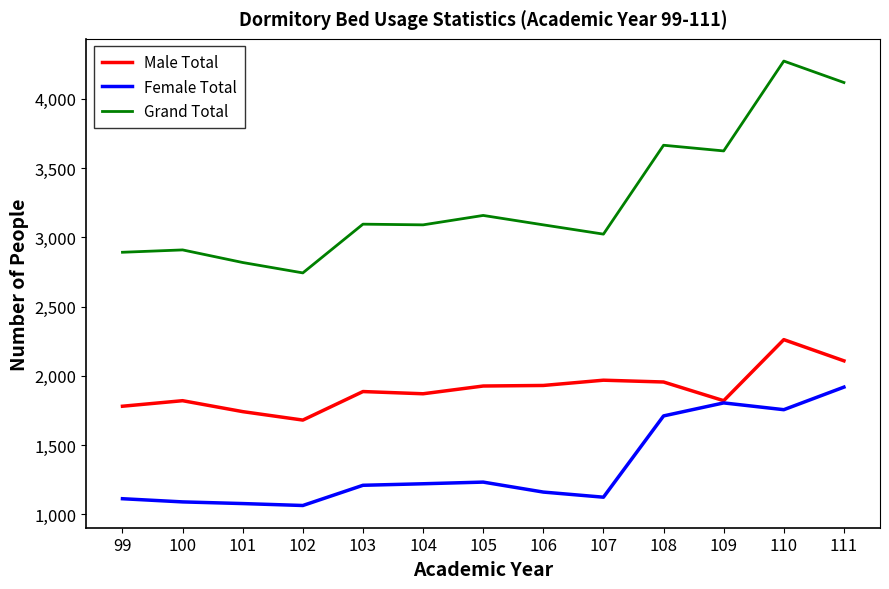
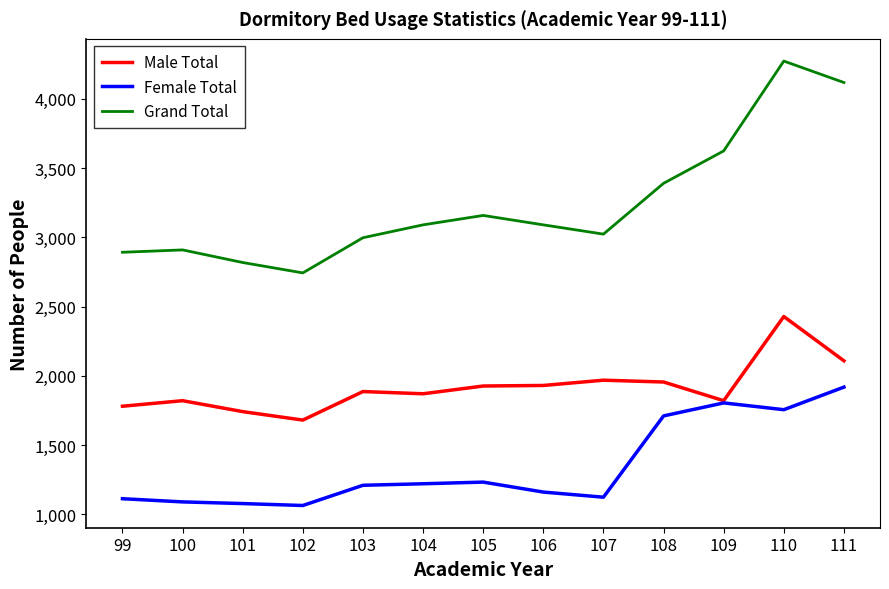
Grand Total, 103: 3,100 -> 3,000
Grand Total, 108: 3,670 -> 3,390
Male Total, 110: 2,260 -> 2,430
